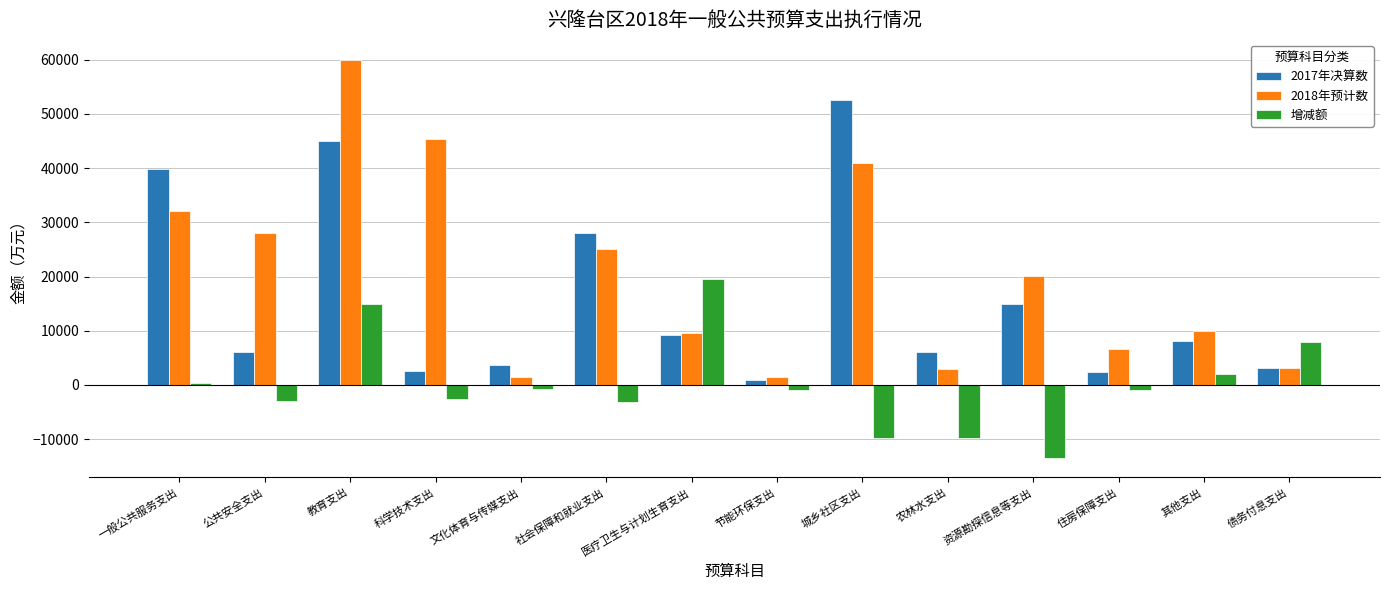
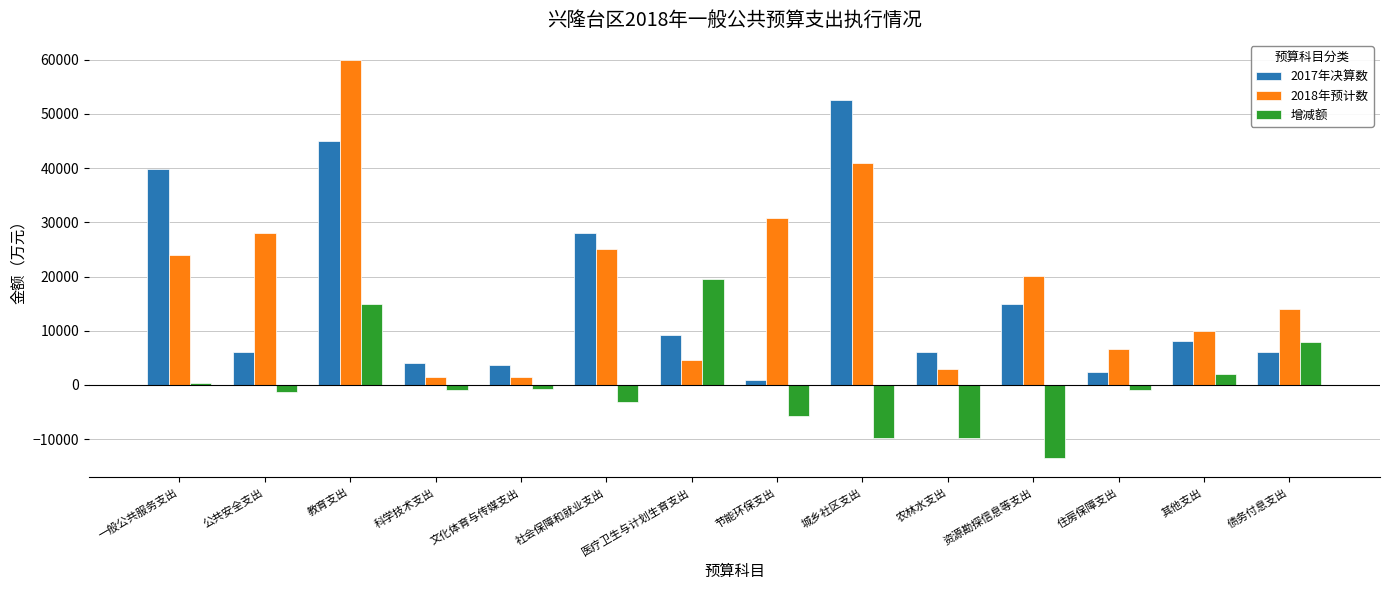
2018年预计数, 一般公共服务支出: 32000 -> 24000
增减额, 公共安全支出: -3000 -> -1000
2017年决算数, 科学技术支出: 3000 -> 4000
2018年预计数, 科学技术支出: 45000 -> 2000
增减额, 科学技术支出: -3000 -> -1000
2018年预计数, 医疗卫生与计划生育支出: 10000 -> 5000
2018年预计数, 节能环保支出: 2000 -> 31000
增减额, 节能环保支出: -1000 -> -6000
2017年决算数, 债务付息支出: 3000 -> 6000
2018年预计数, 债务付息支出: 3000 -> 14000
